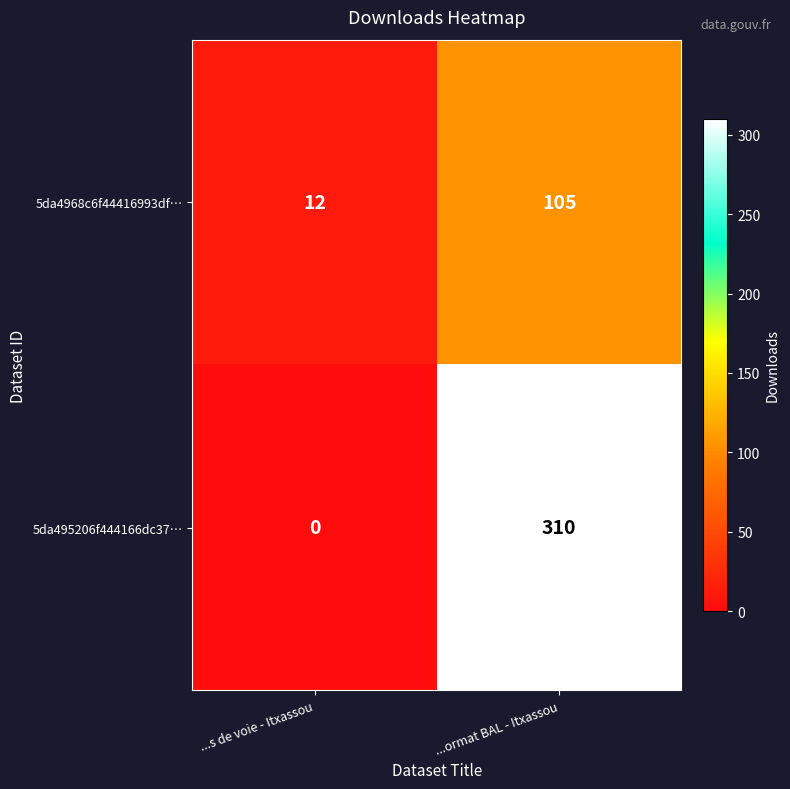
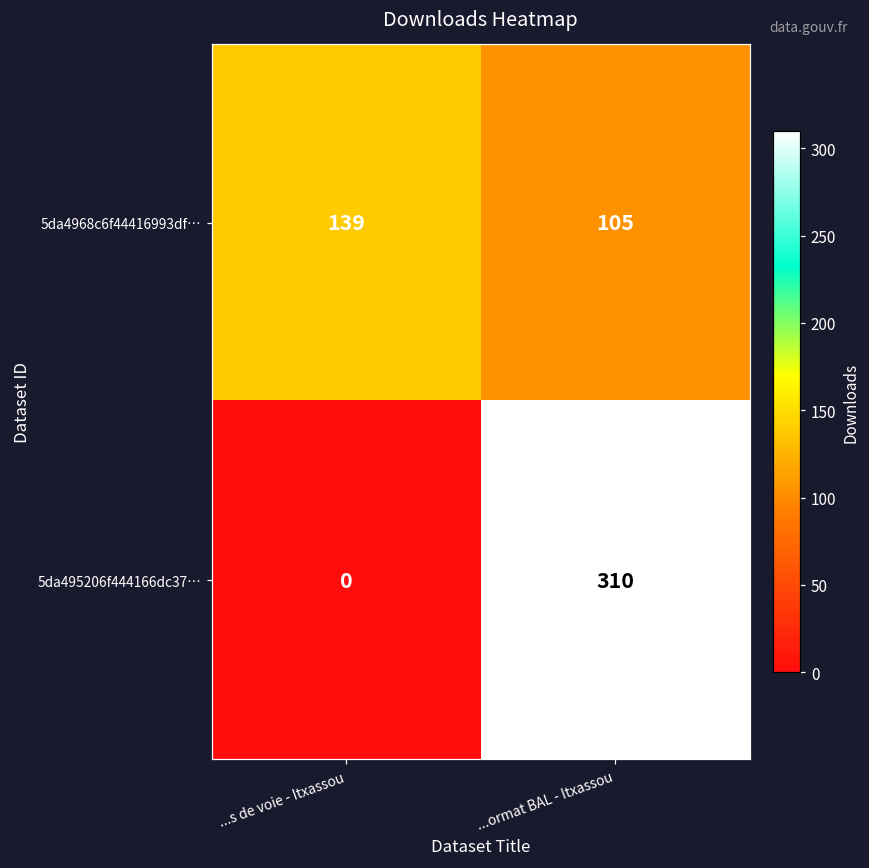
5da4968c6f44416993df…, ...s de voie - Itxassou: 12 -> 139
